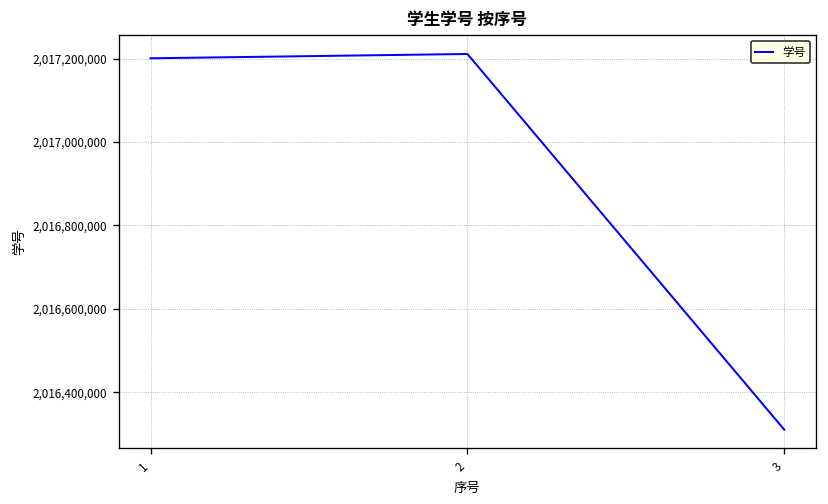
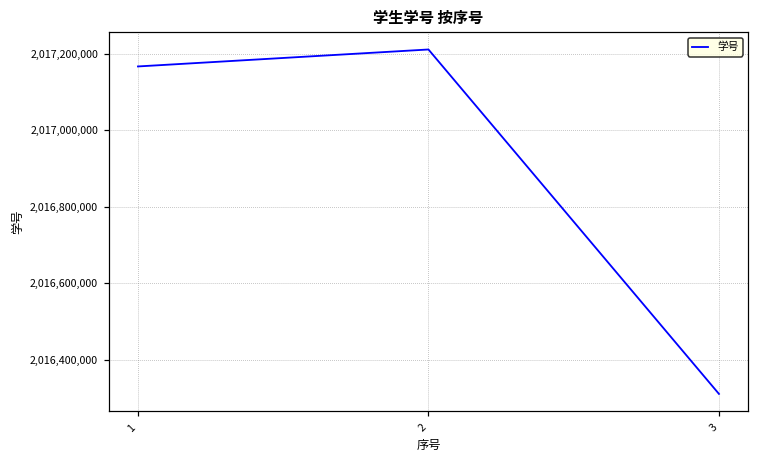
1: 2,017,200,000 -> 2,017,170,000
